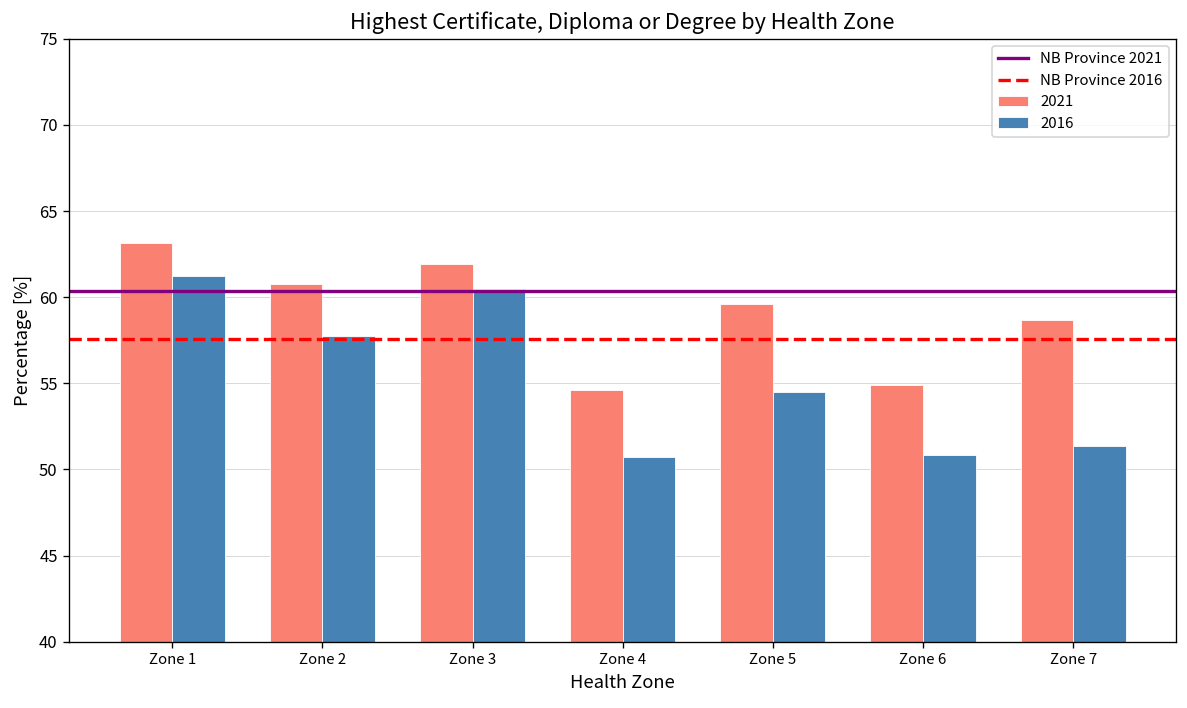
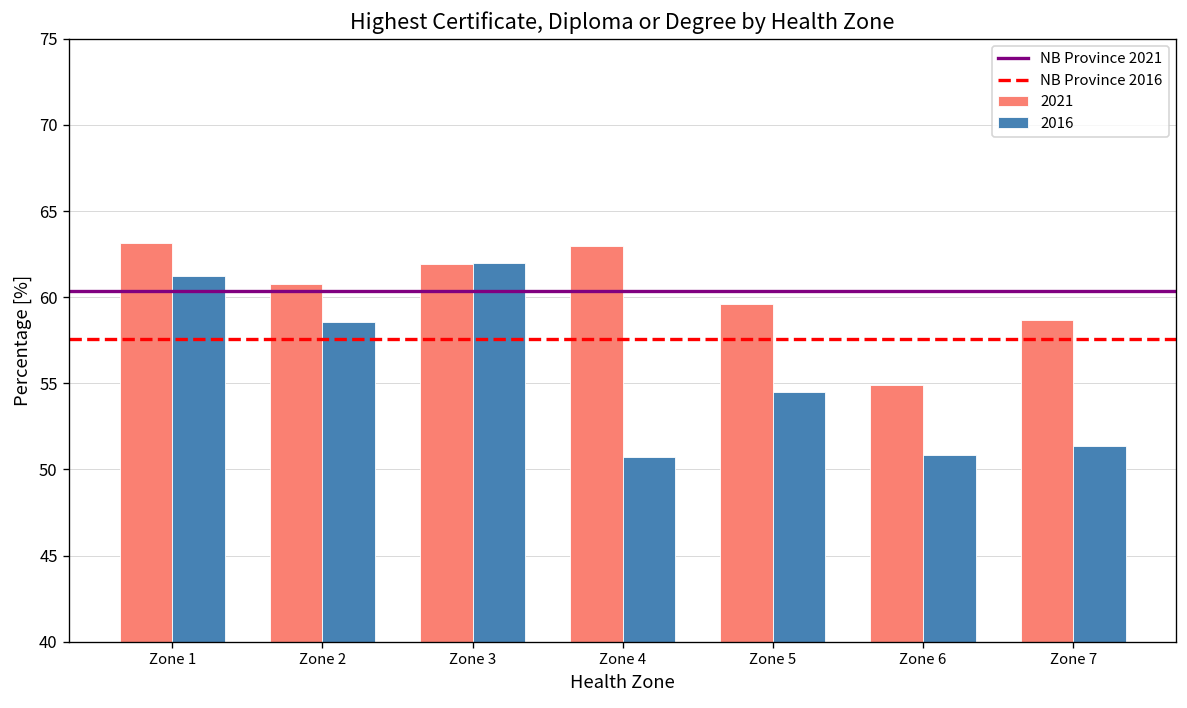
2016, Zone 2: 57.7 -> 58.5
2016, Zone 3: 60.5 -> 62.0
2021, Zone 4: 54.6 -> 62.9
